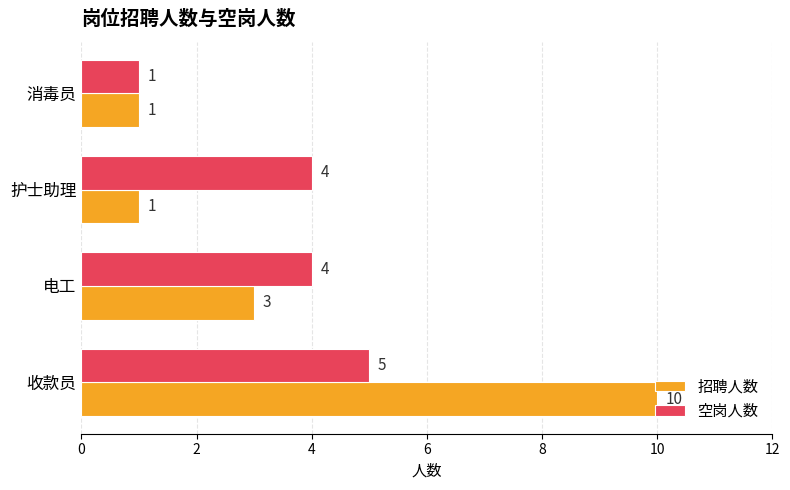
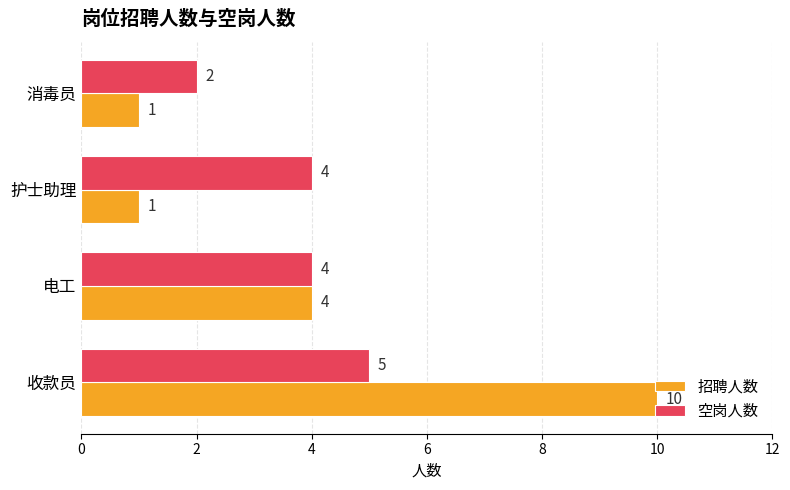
空岗人数, 消毒员: 1 -> 2
招聘人数, 电工: 3 -> 4
